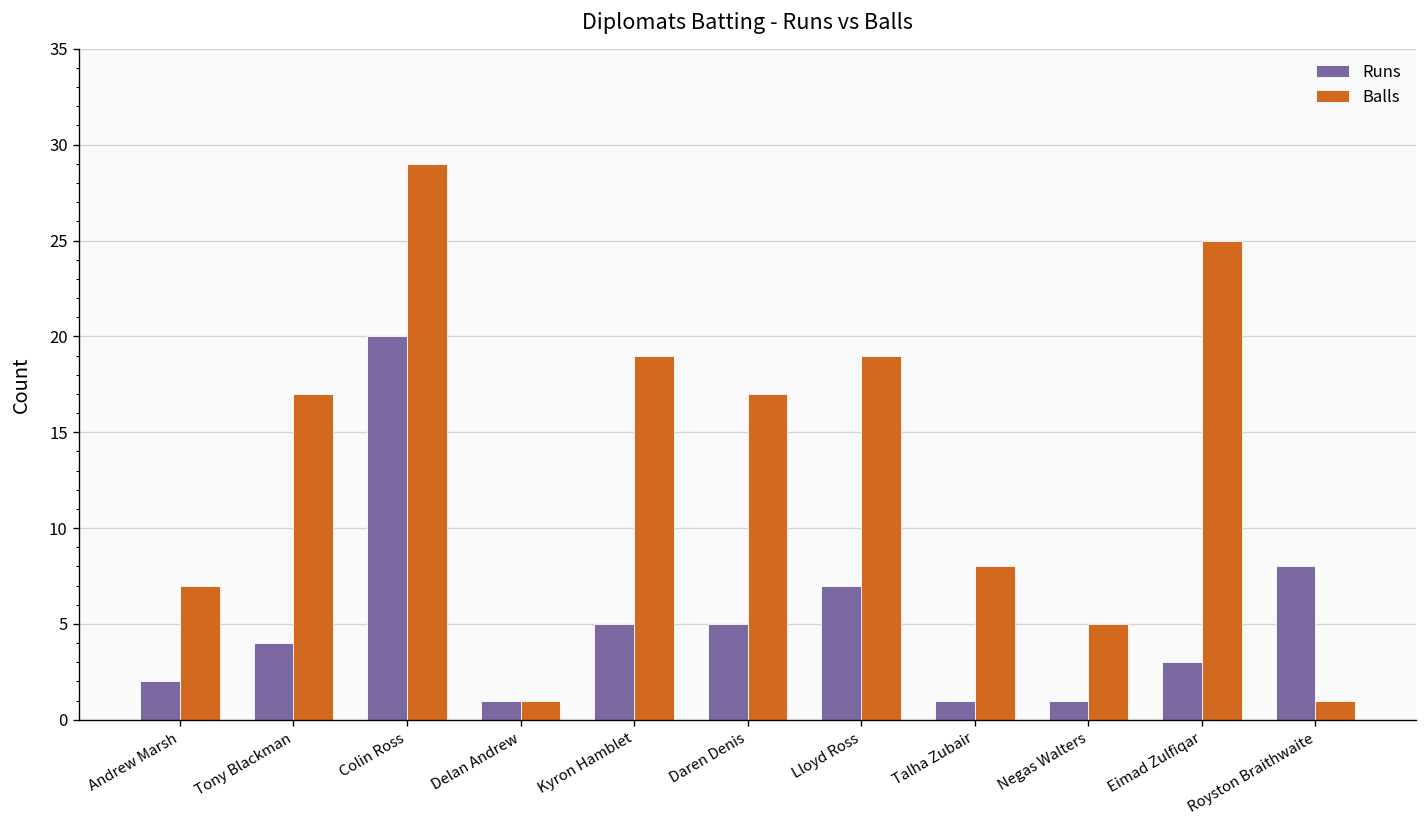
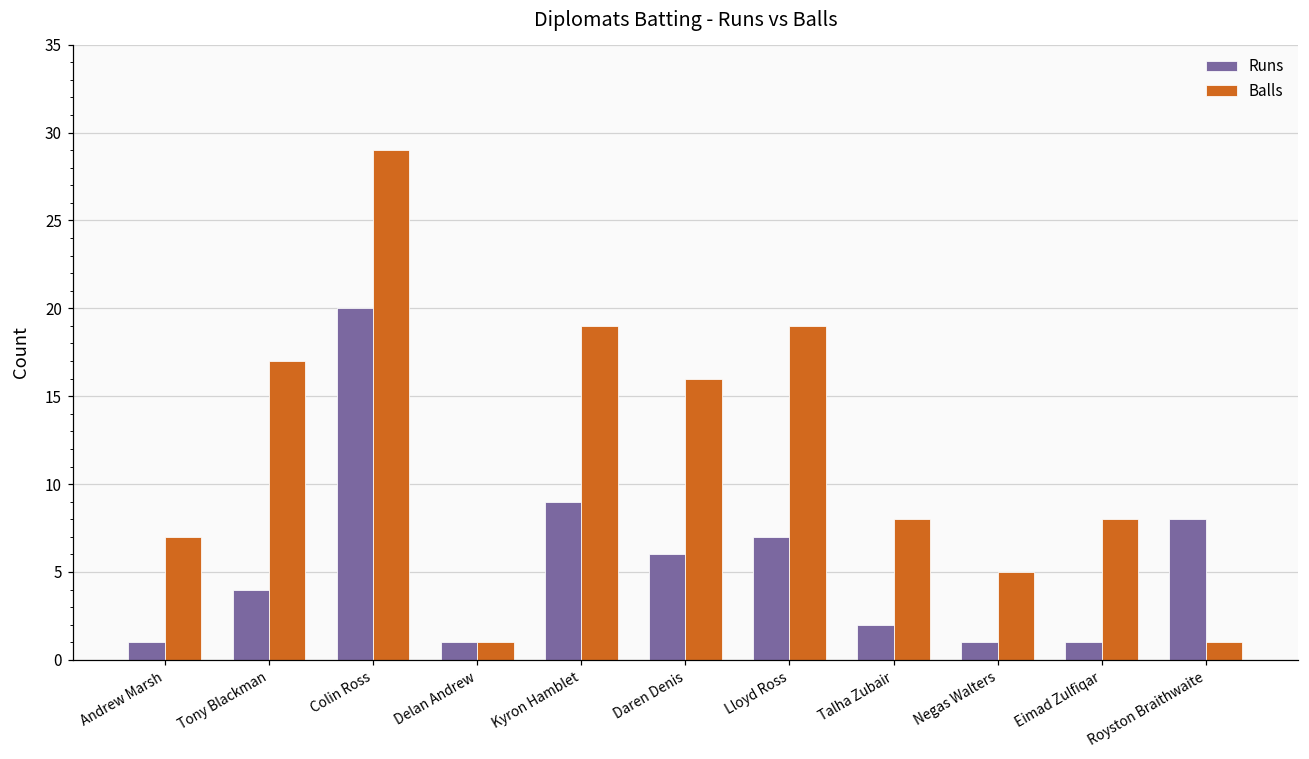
Runs, Andrew Marsh: 2 -> 1
Runs, Kyron Hamblet: 5 -> 9
Runs, Daren Denis: 5 -> 6
Balls, Daren Denis: 17 -> 16
Runs, Talha Zubair: 1 -> 2
Runs, Eimad Zulfiqar: 3 -> 1
Balls, Eimad Zulfiqar: 25 -> 8
